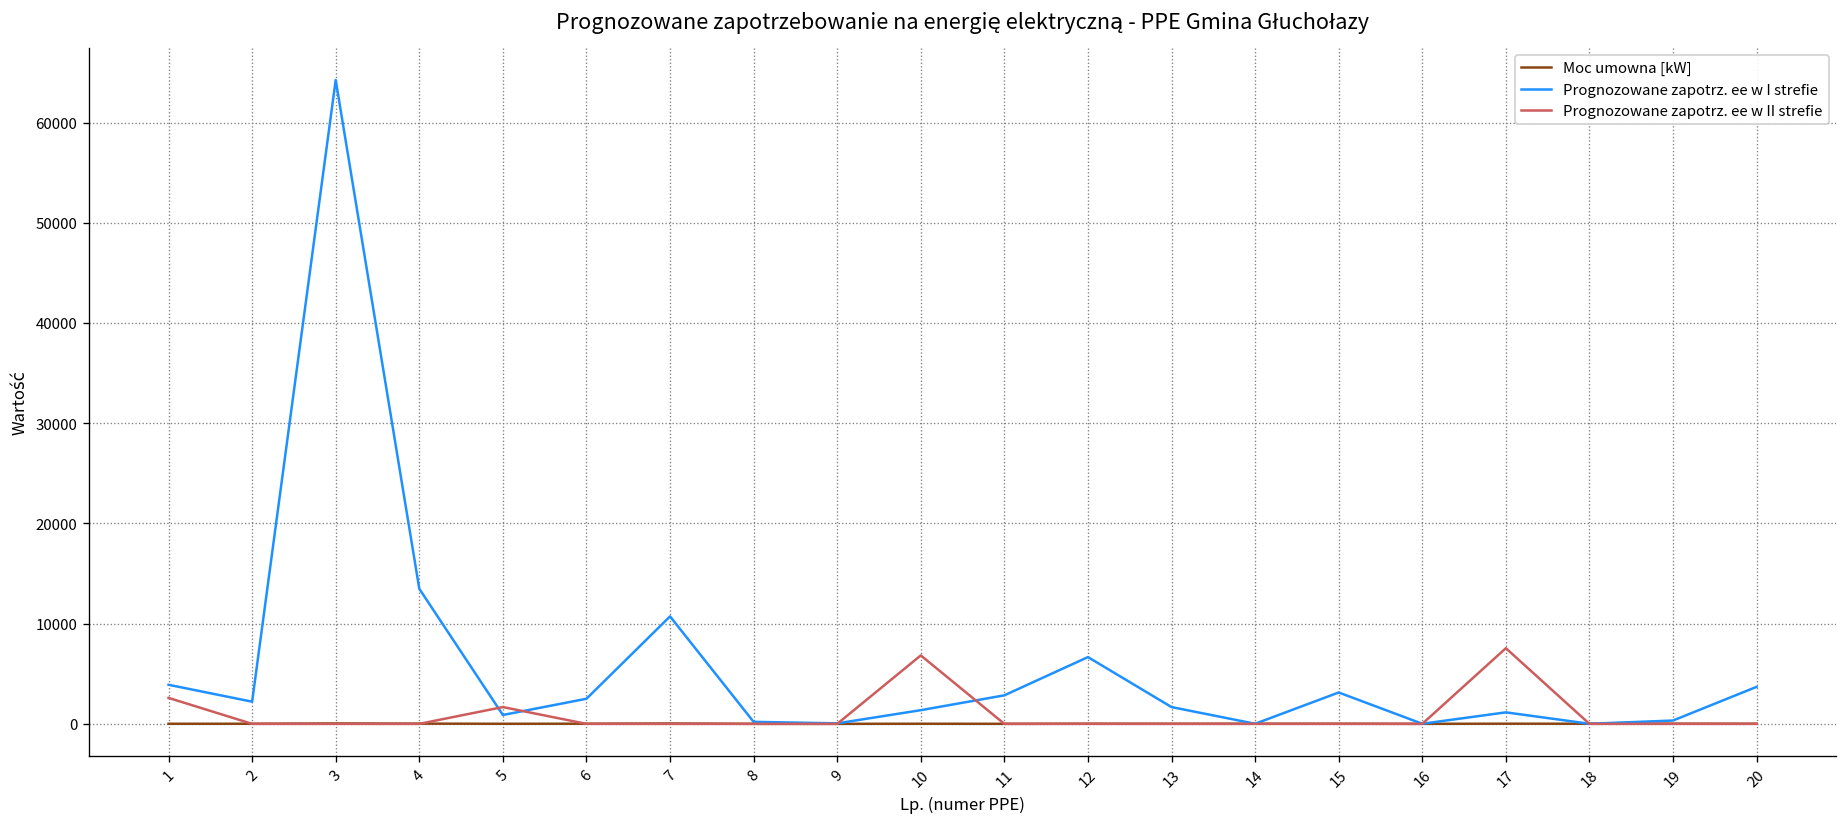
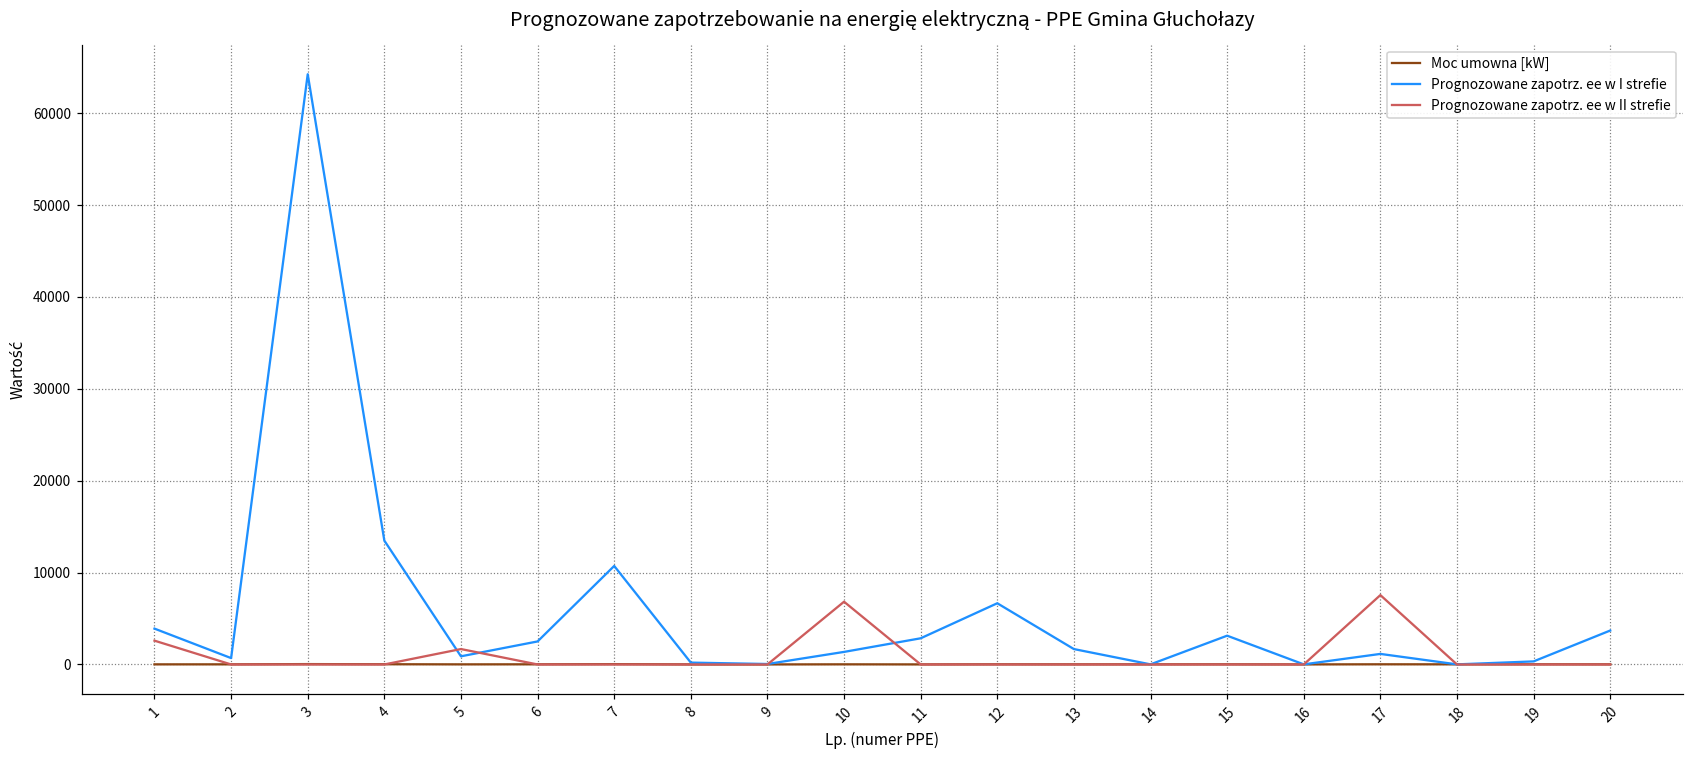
Prognozowane zapotrz. ee w I strefie, 2: 2000 -> 1000
